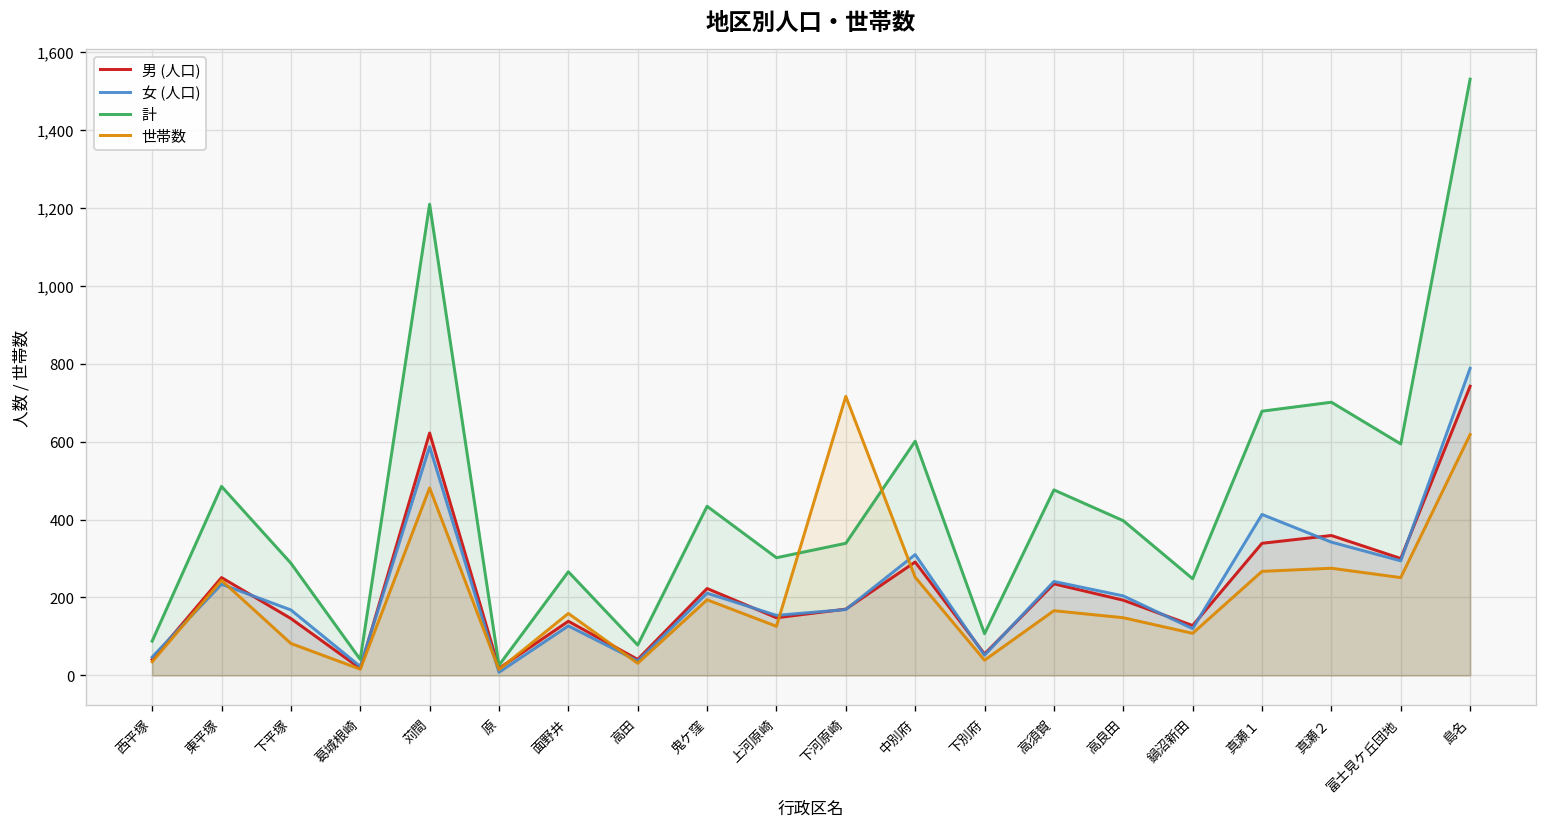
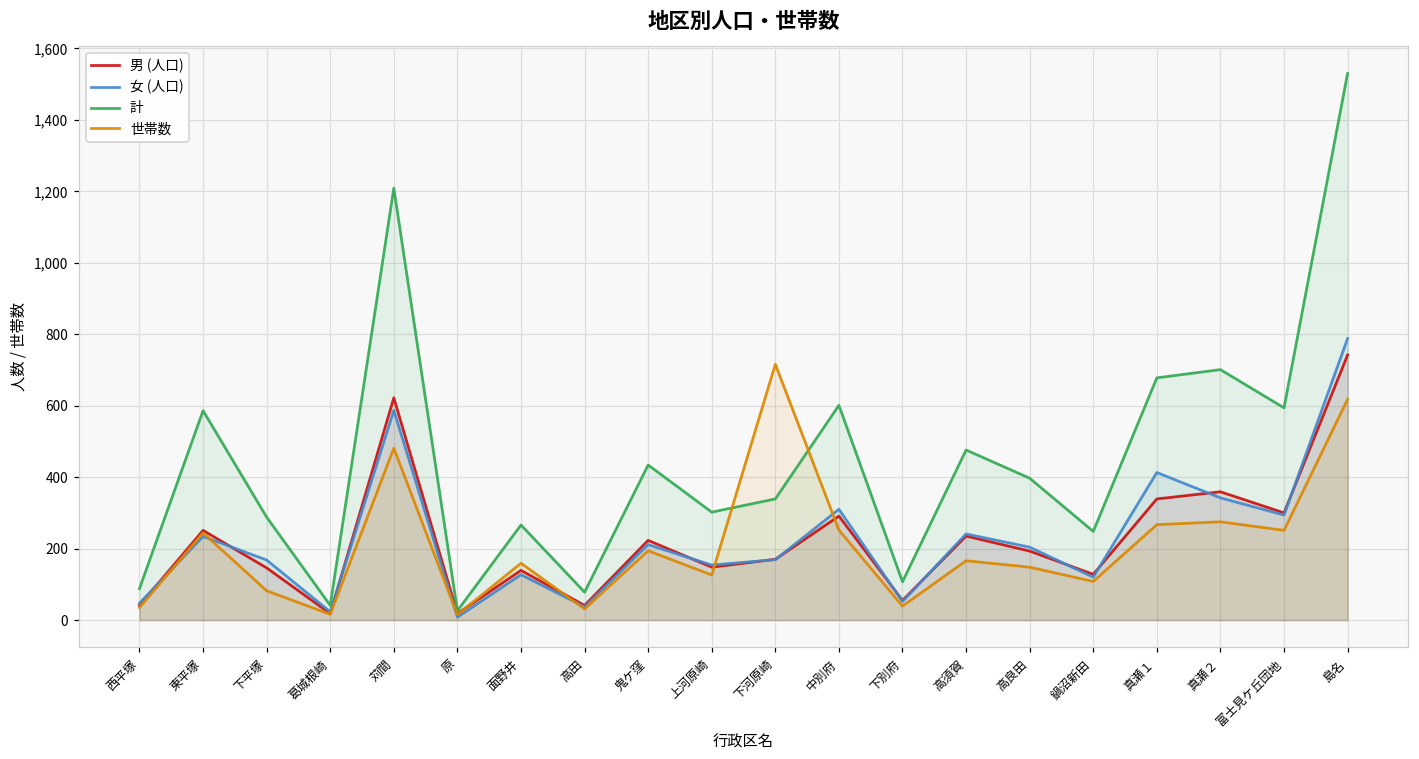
計, 東平塚: 490 -> 590
